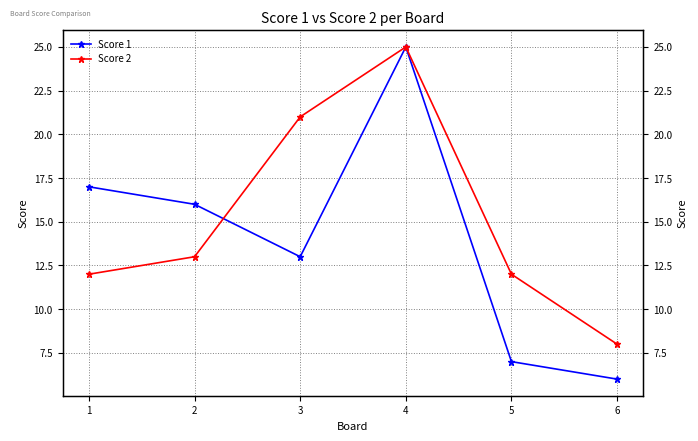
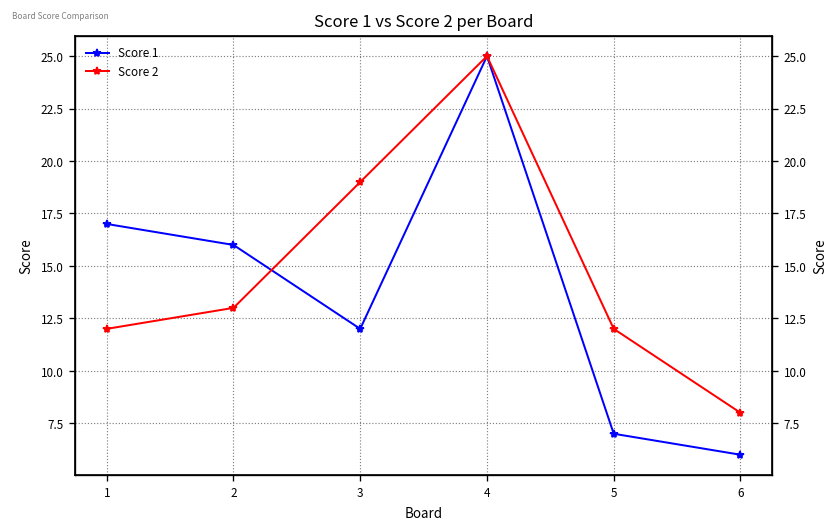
Score 1, 3: 13 -> 12
Score 2, 3: 21 -> 19
